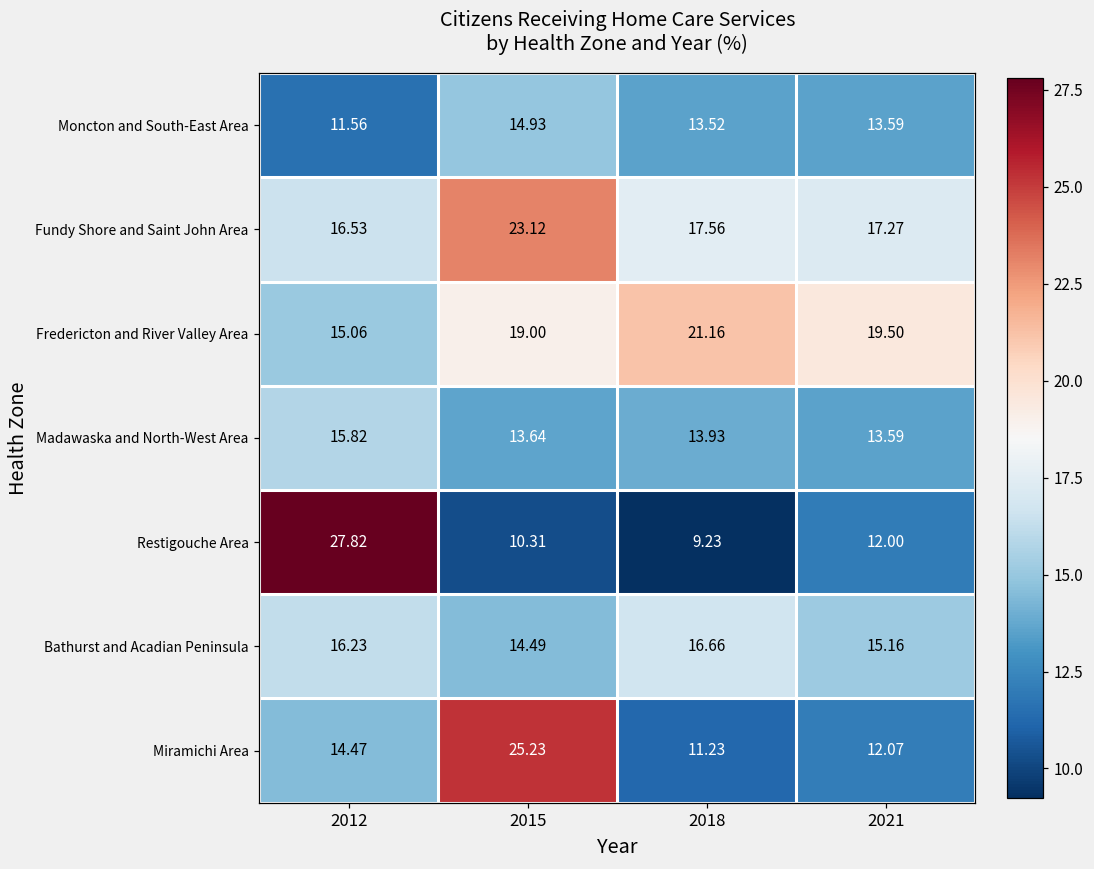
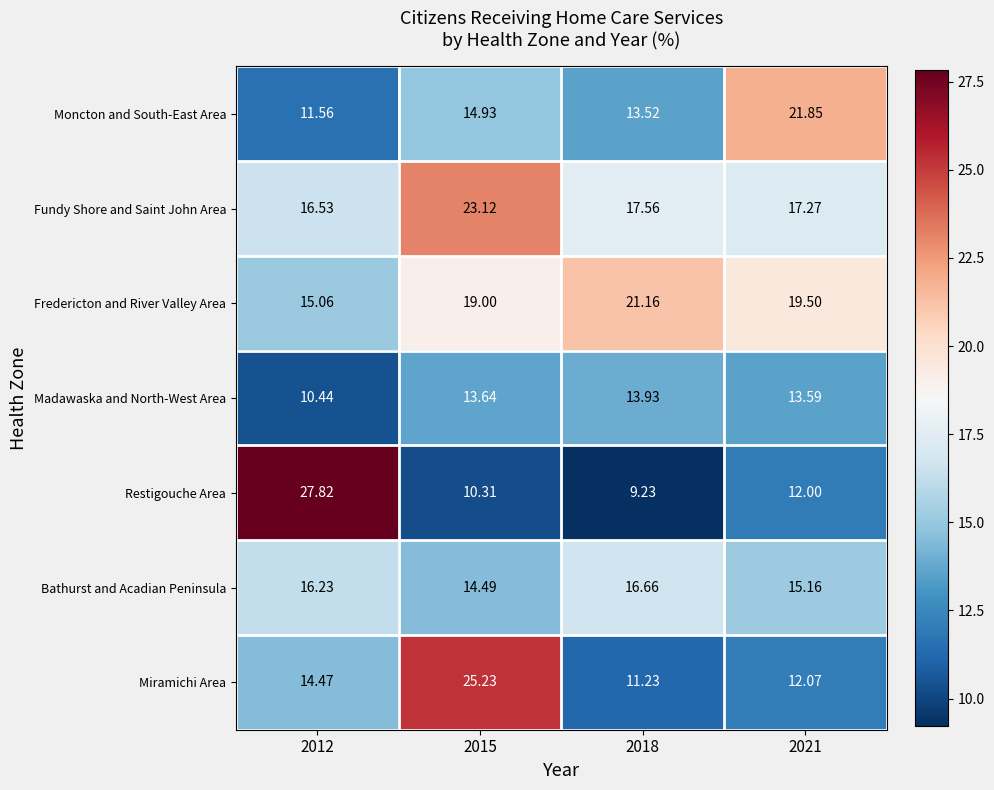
Moncton and South-East Area, 2021: 13.59 -> 21.85
Madawaska and North-West Area, 2012: 15.82 -> 10.44
